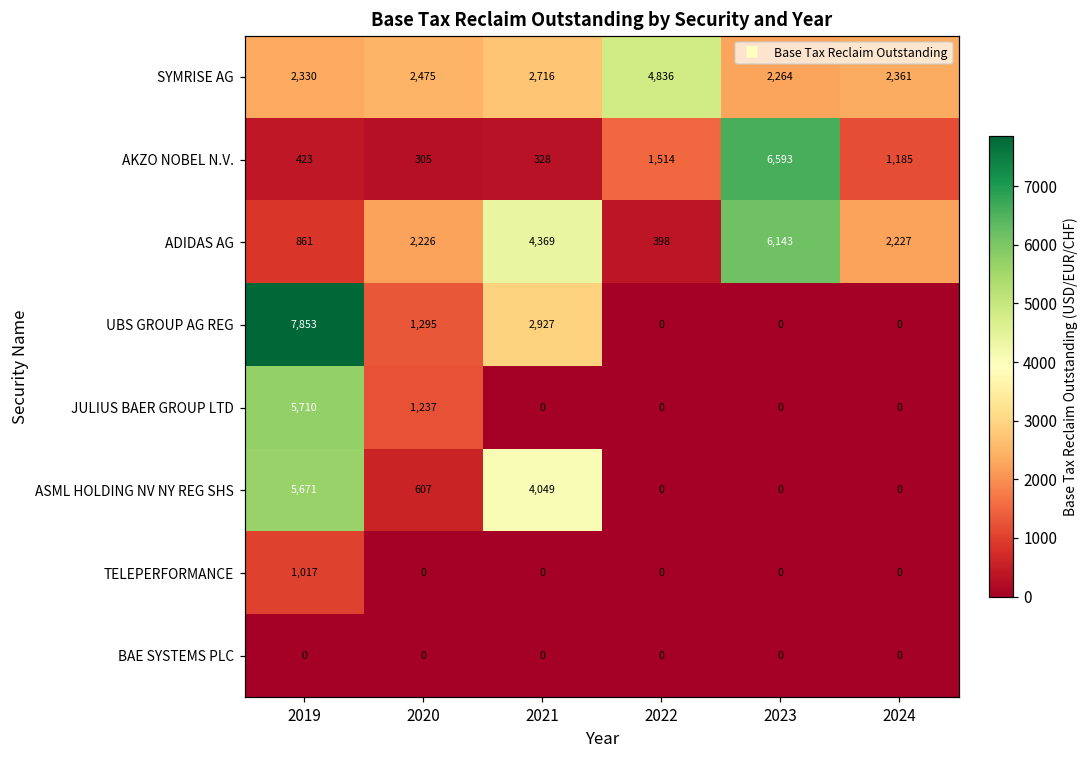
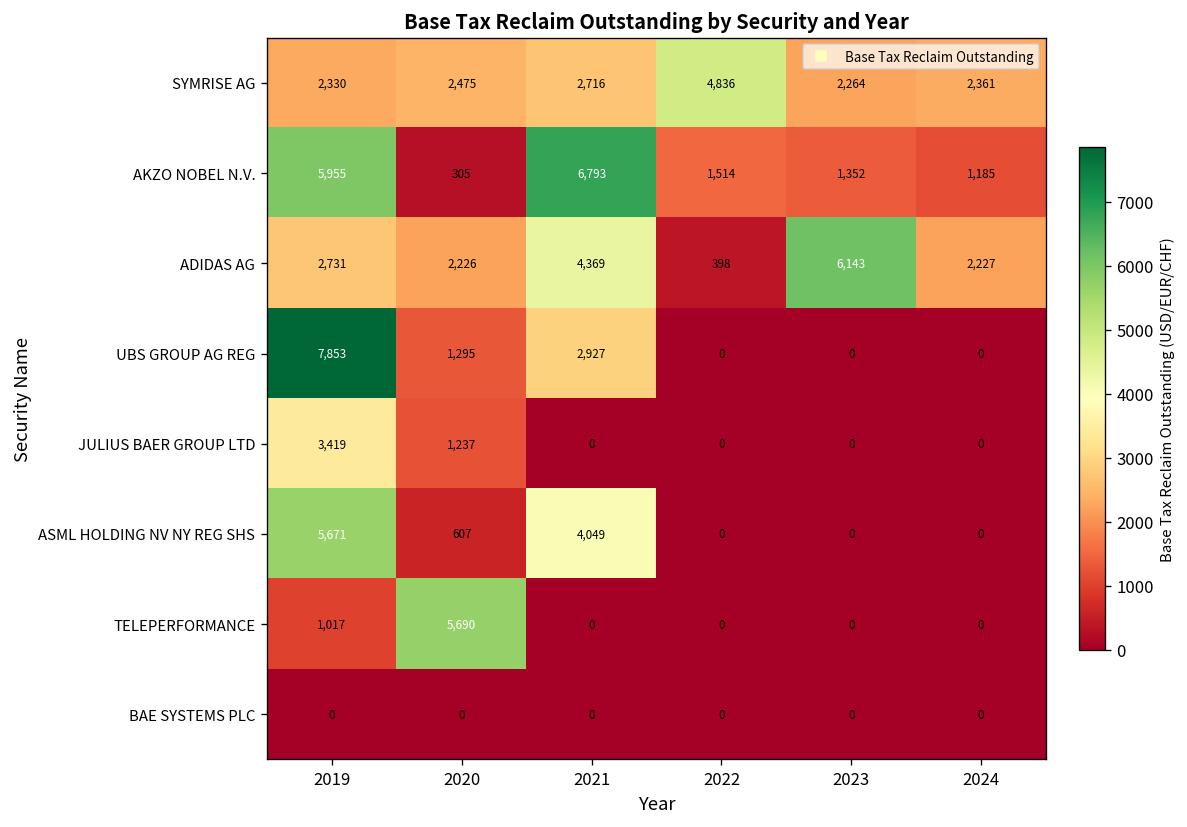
AKZO NOBEL N.V., 2019: 423 -> 5,955
AKZO NOBEL N.V., 2021: 328 -> 6,793
AKZO NOBEL N.V., 2023: 6,593 -> 1,352
ADIDAS AG, 2019: 861 -> 2,731
JULIUS BAER GROUP LTD, 2019: 5,710 -> 3,419
TELEPERFORMANCE, 2020: 0 -> 5,690
